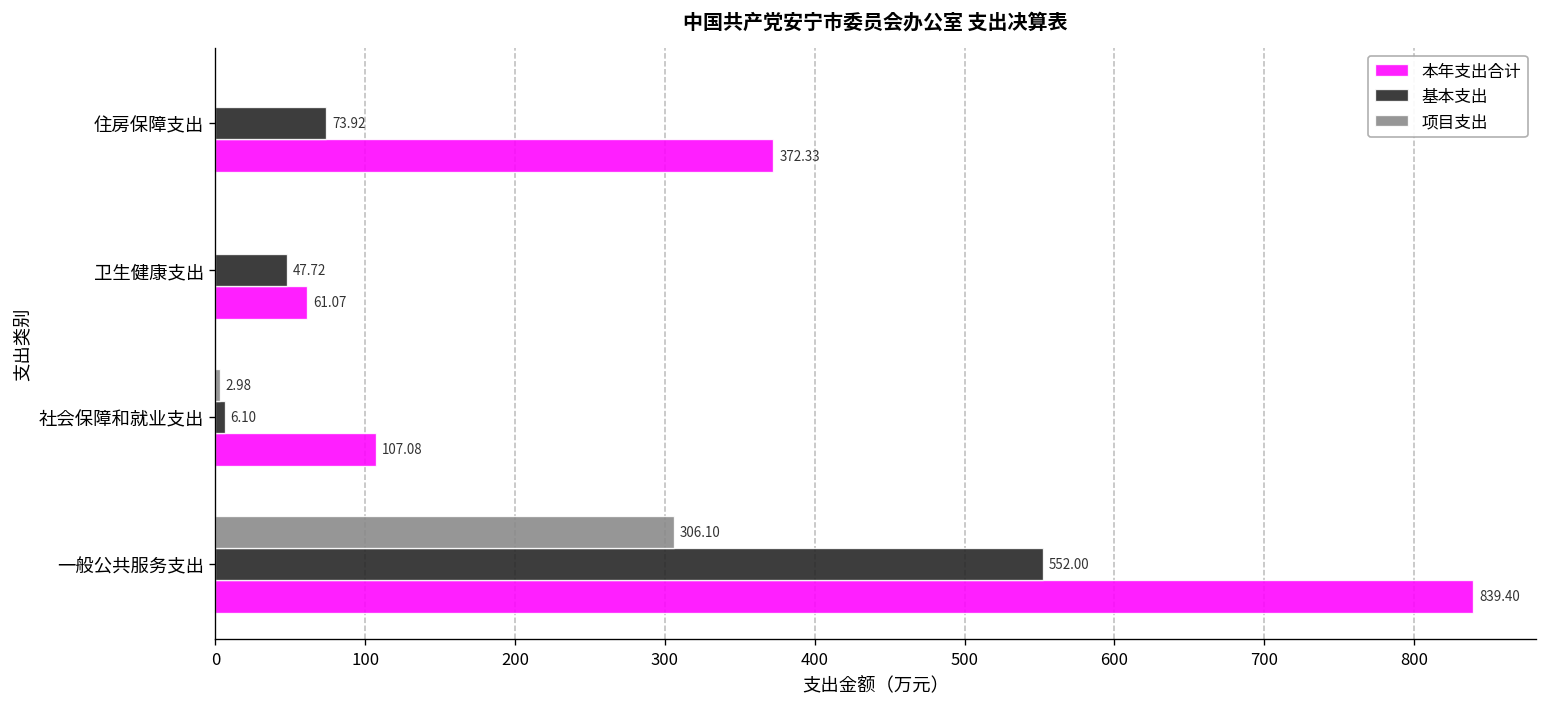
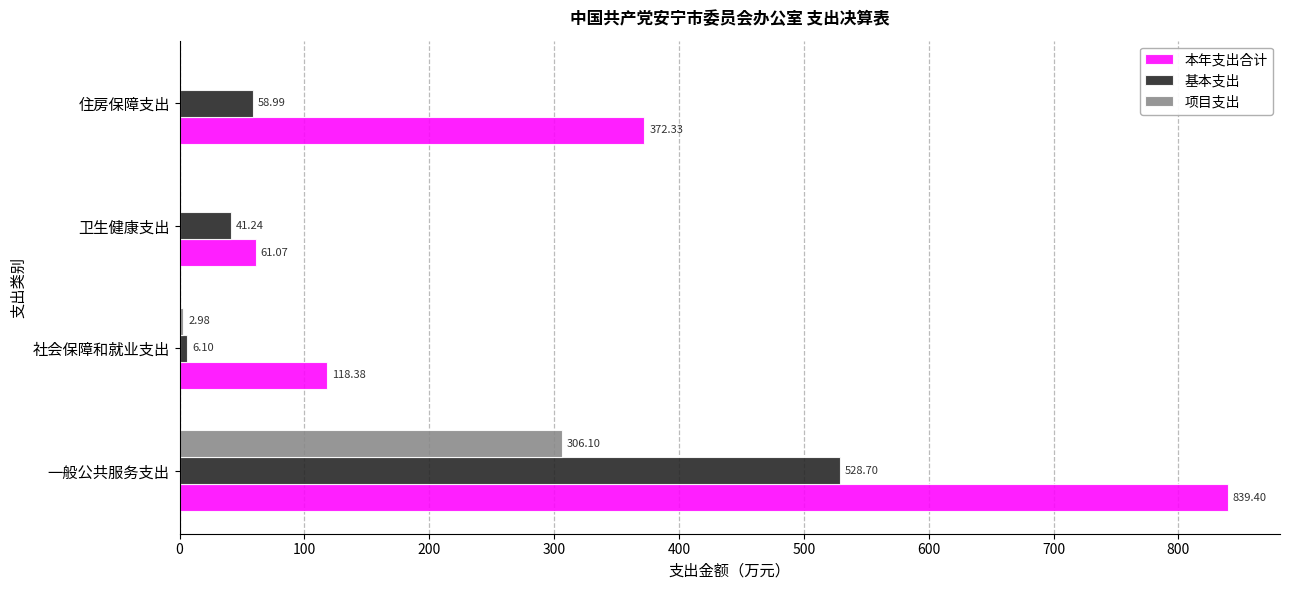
基本支出, 住房保障支出: 73.92 -> 58.99
基本支出, 卫生健康支出: 47.72 -> 41.24
本年支出合计, 社会保障和就业支出: 107.08 -> 118.38
基本支出, 一般公共服务支出: 552.00 -> 528.70
